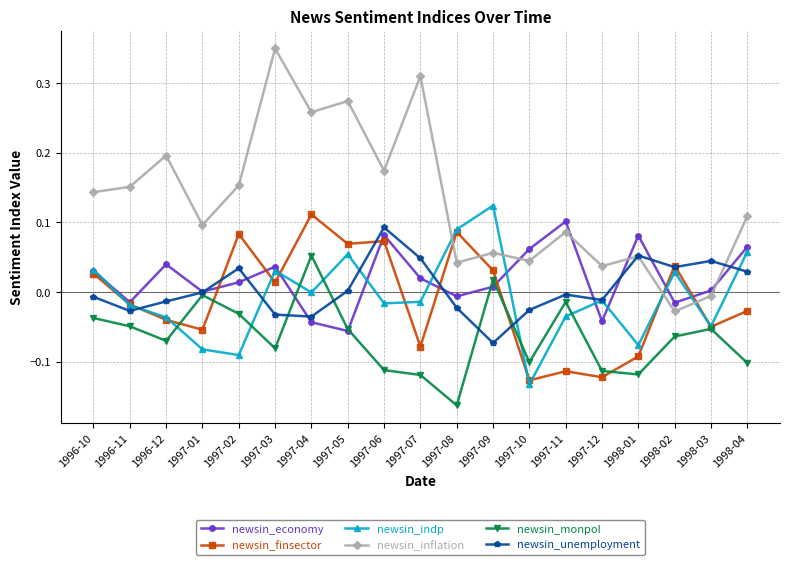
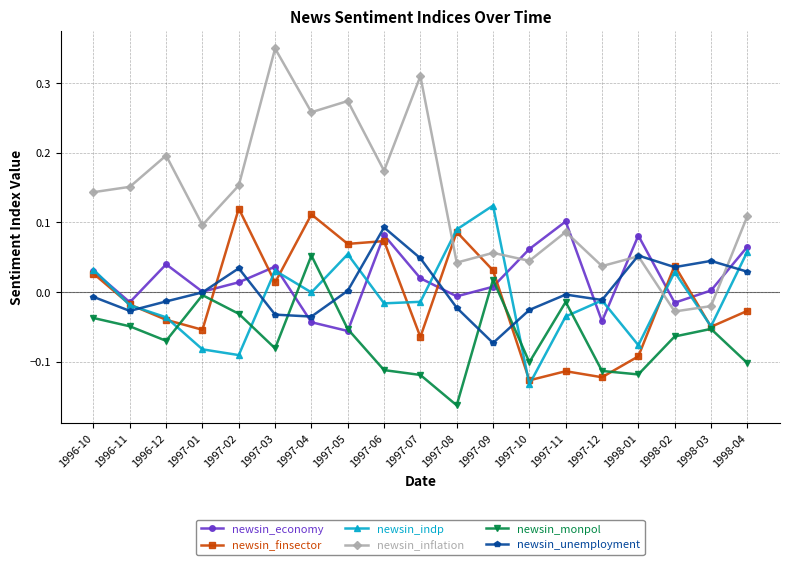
newsin_finsector, 1997-02: 0.08 -> 0.12
newsin_finsector, 1997-07: -0.08 -> -0.06
newsin_inflation, 1998-03: -0.01 -> -0.02
